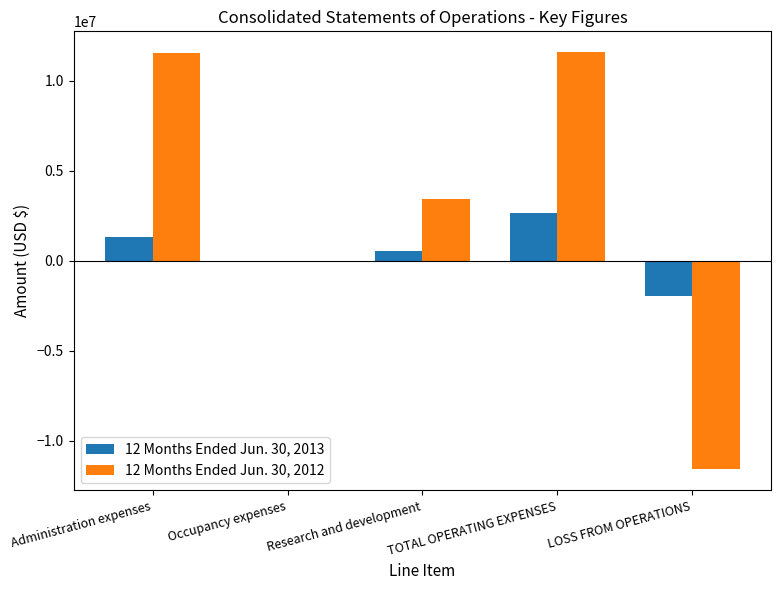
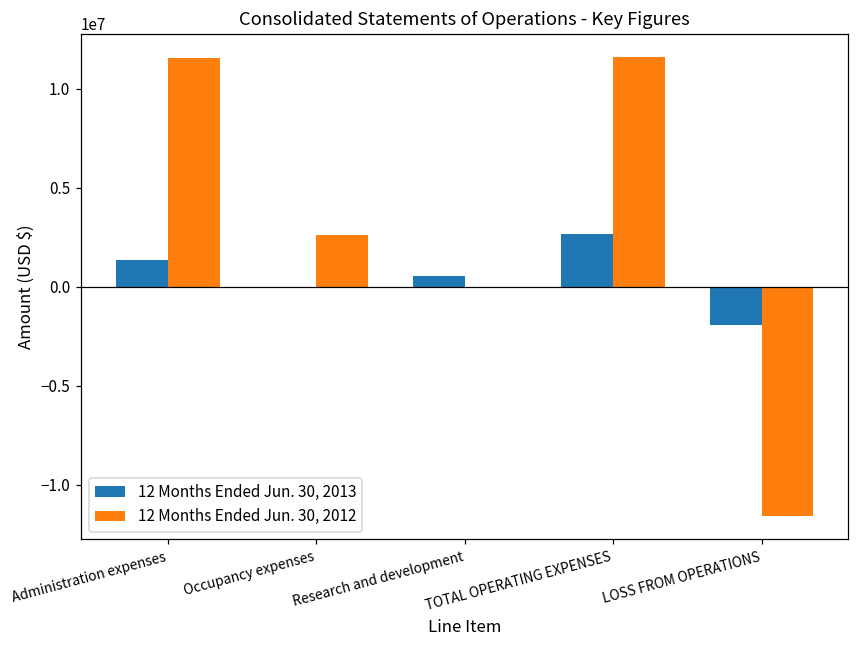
12 Months Ended Jun. 30, 2012, Occupancy expenses: 0 -> 2600000
12 Months Ended Jun. 30, 2012, Research and development: 3400000 -> 0
